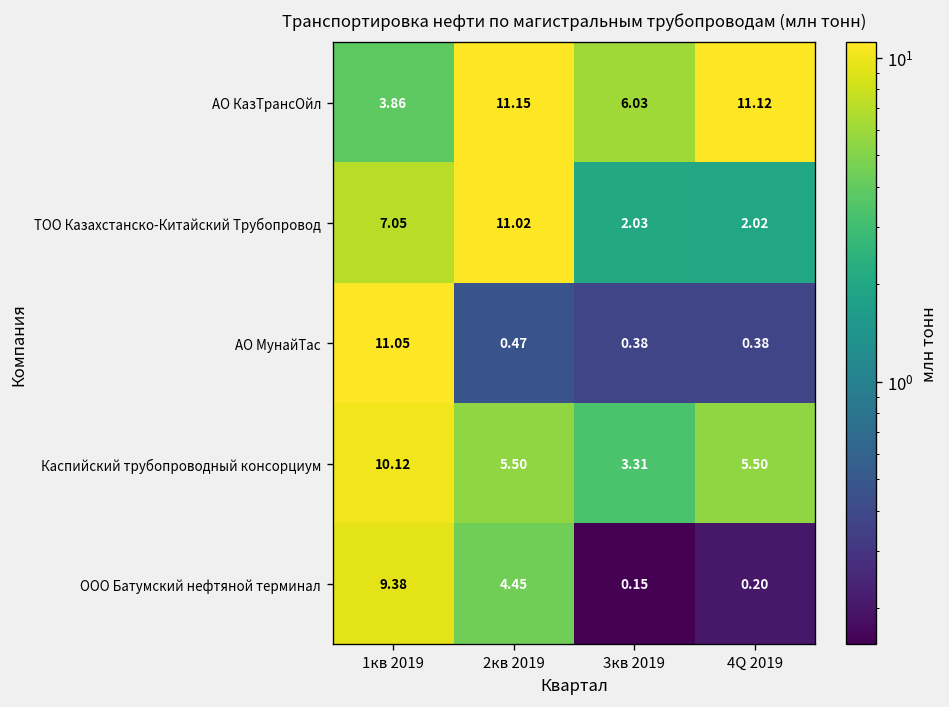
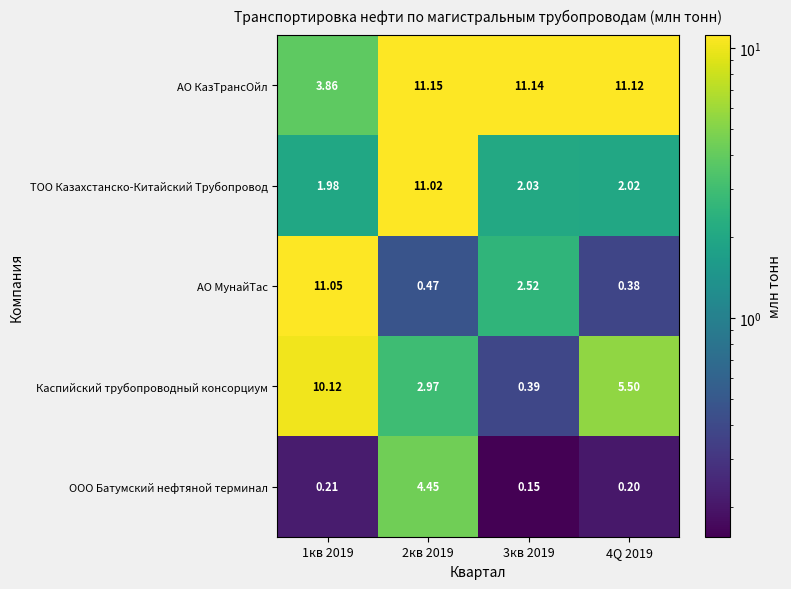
АО КазТрансОйл, 3кв 2019: 6.03 -> 11.14
ТОО Казахстанско-Китайский Трубопровод, 1кв 2019: 7.05 -> 1.98
АО МунайТас, 3кв 2019: 0.38 -> 2.52
Каспийский трубопроводный консорциум, 2кв 2019: 5.50 -> 2.97
Каспийский трубопроводный консорциум, 3кв 2019: 3.31 -> 0.39
ООО Батумский нефтяной терминал, 1кв 2019: 9.38 -> 0.21
